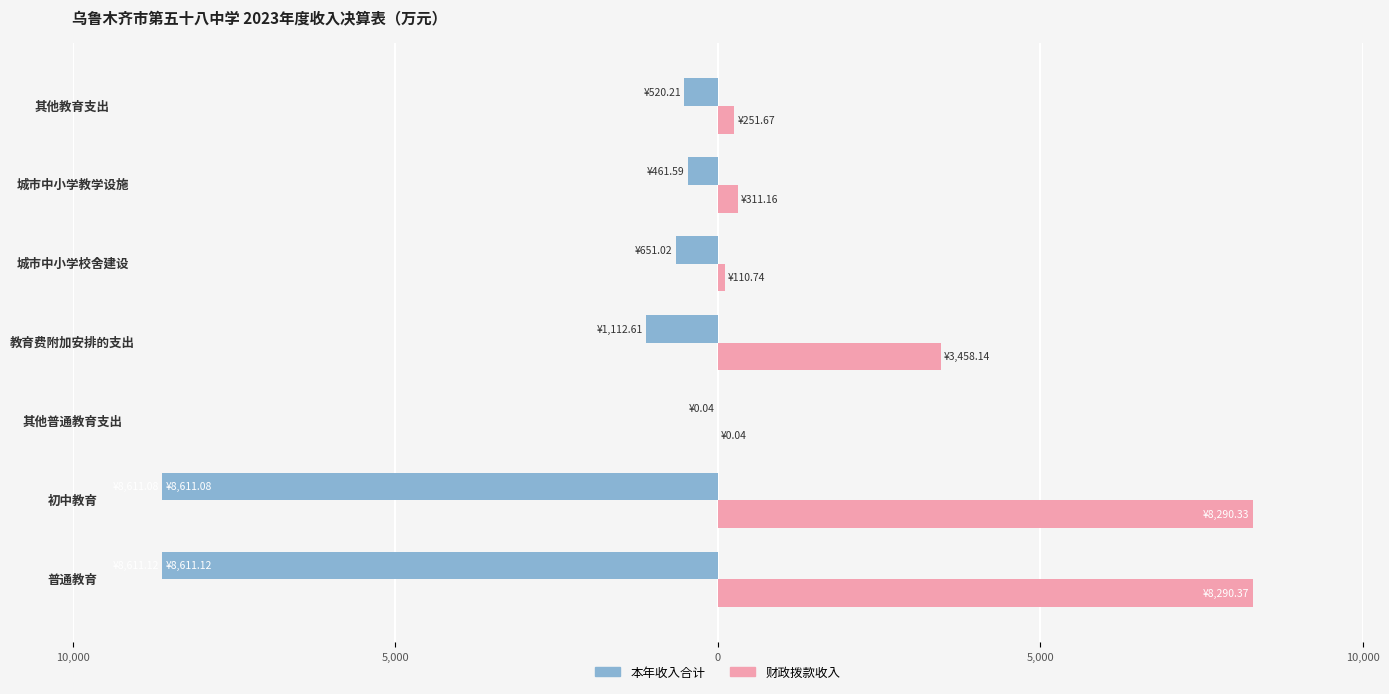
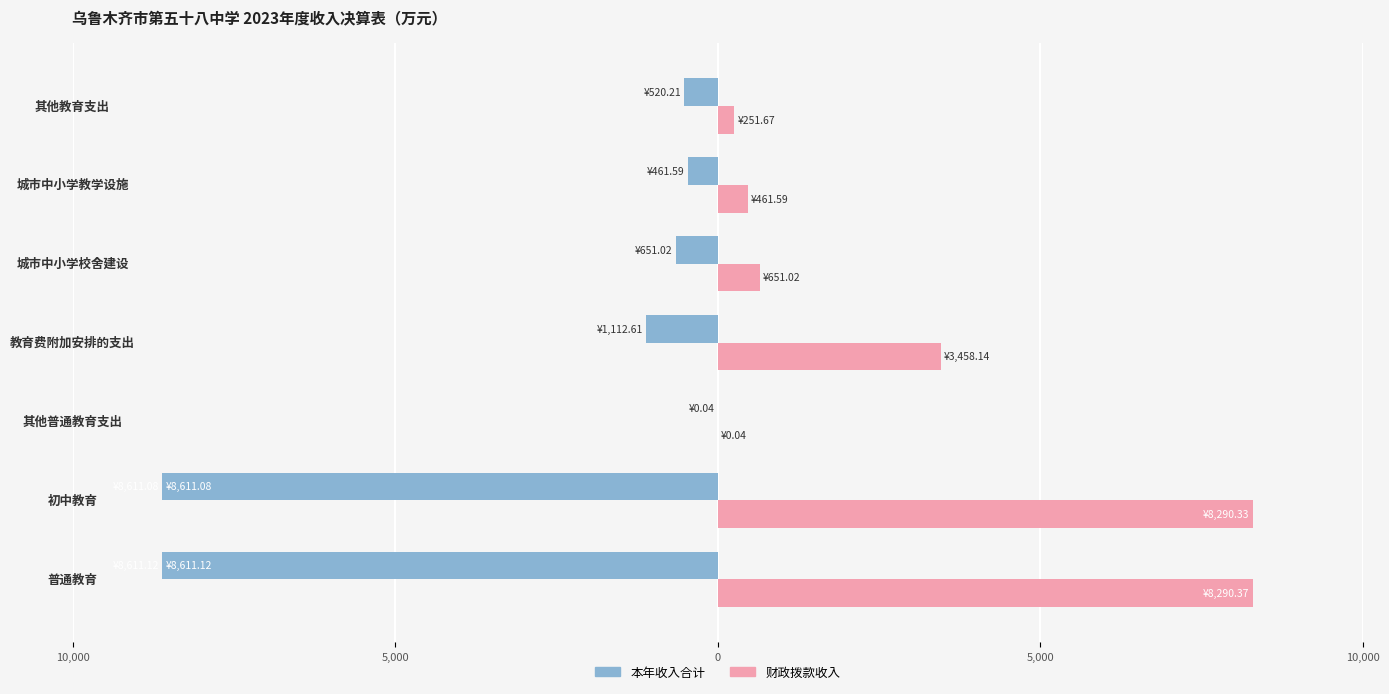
财政拨款收入, 城市中小学教学设施: ¥311.16 -> ¥461.59
财政拨款收入, 城市中小学校舍建设: ¥110.74 -> ¥651.02
